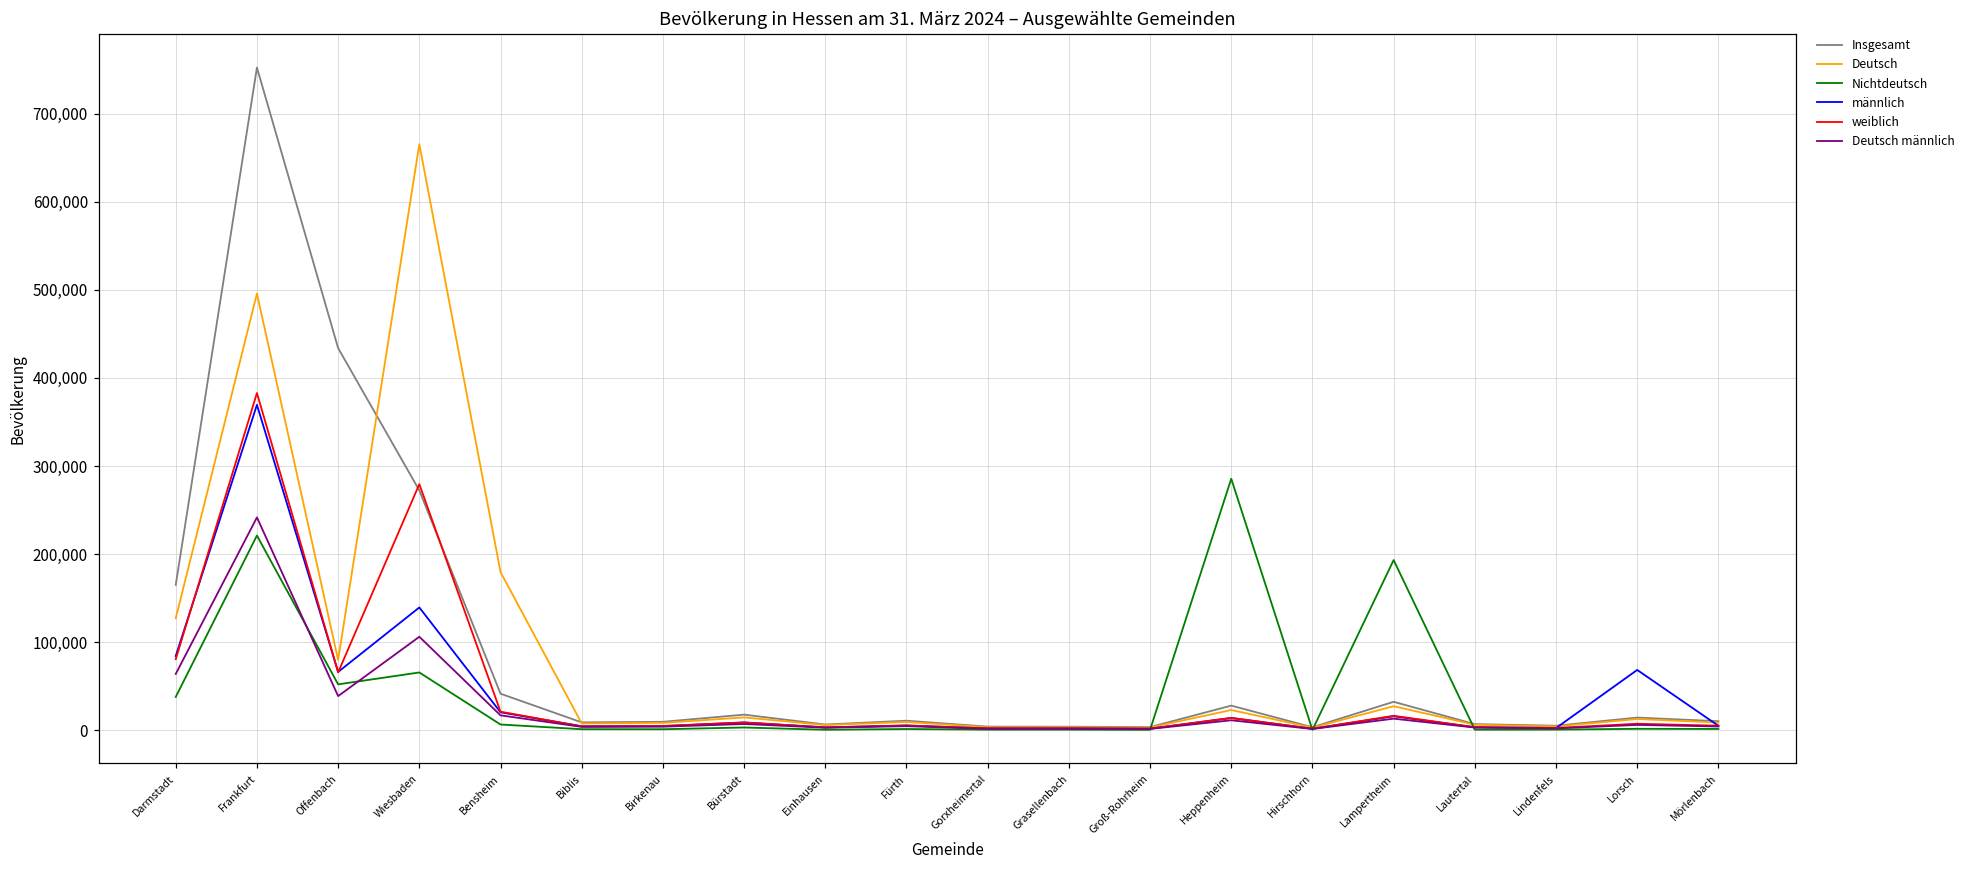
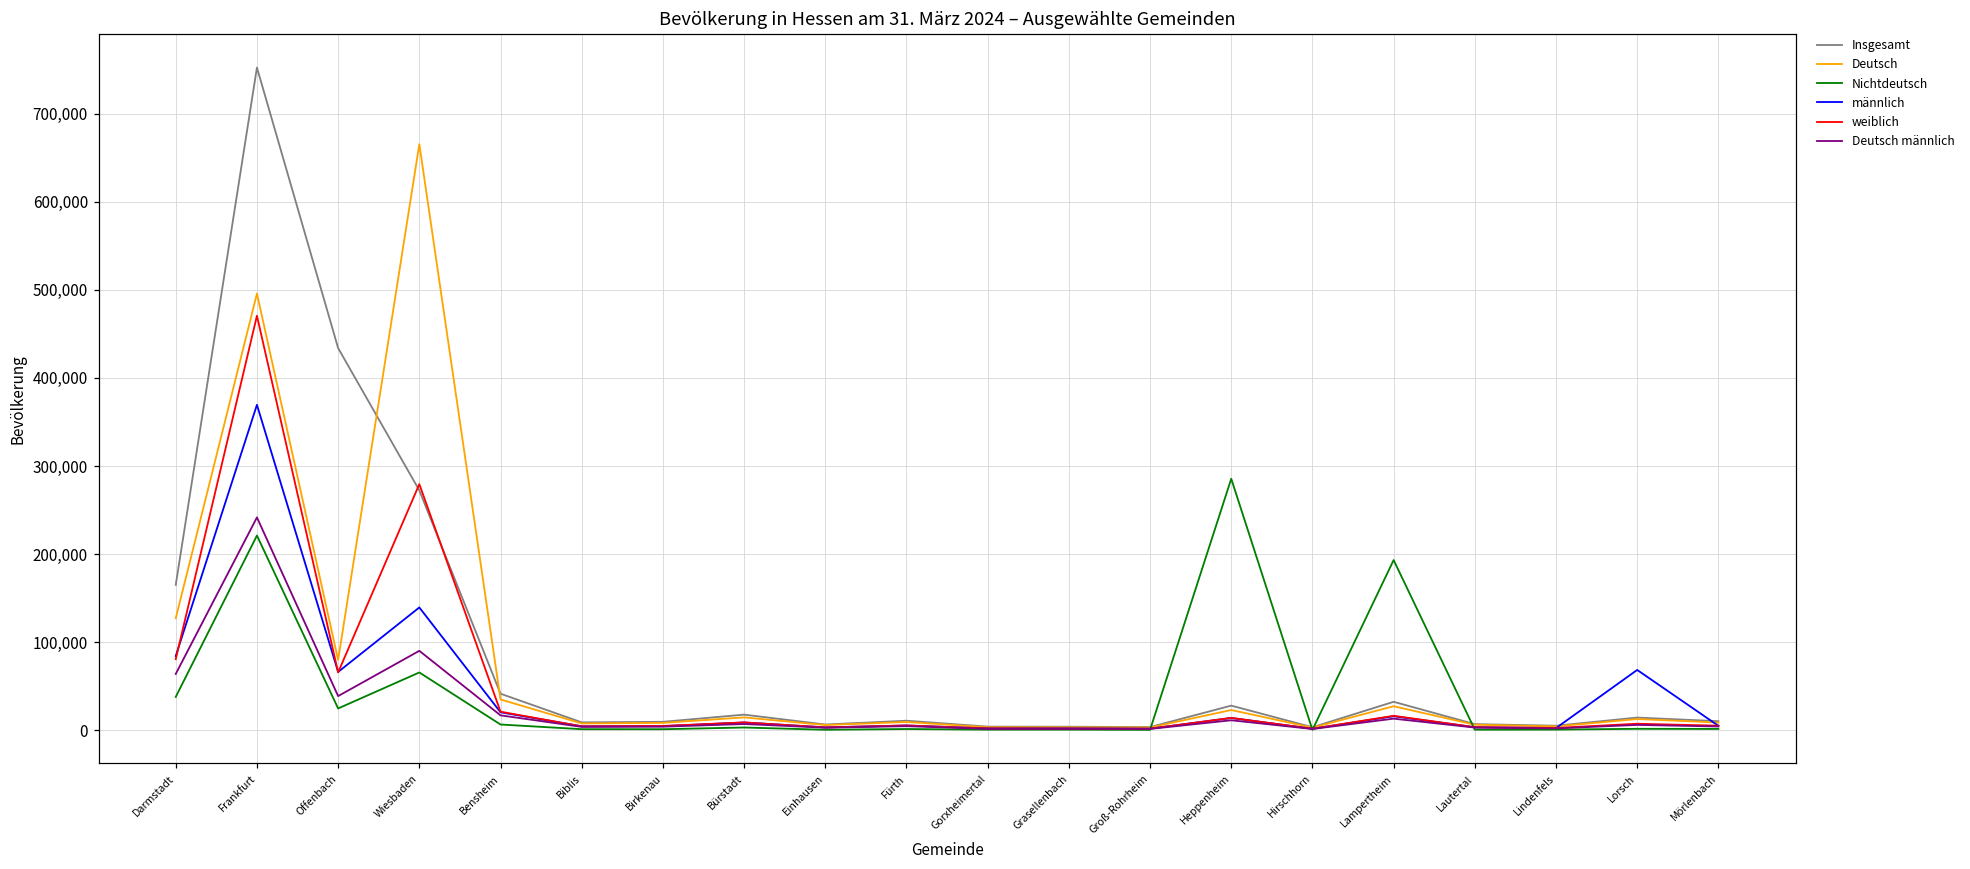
weiblich, Frankfurt: 380,000 -> 470,000
Nichtdeutsch, Offenbach: 50,000 -> 20,000
Deutsch männlich, Wiesbaden: 110,000 -> 90,000
Deutsch, Bensheim: 180,000 -> 30,000
